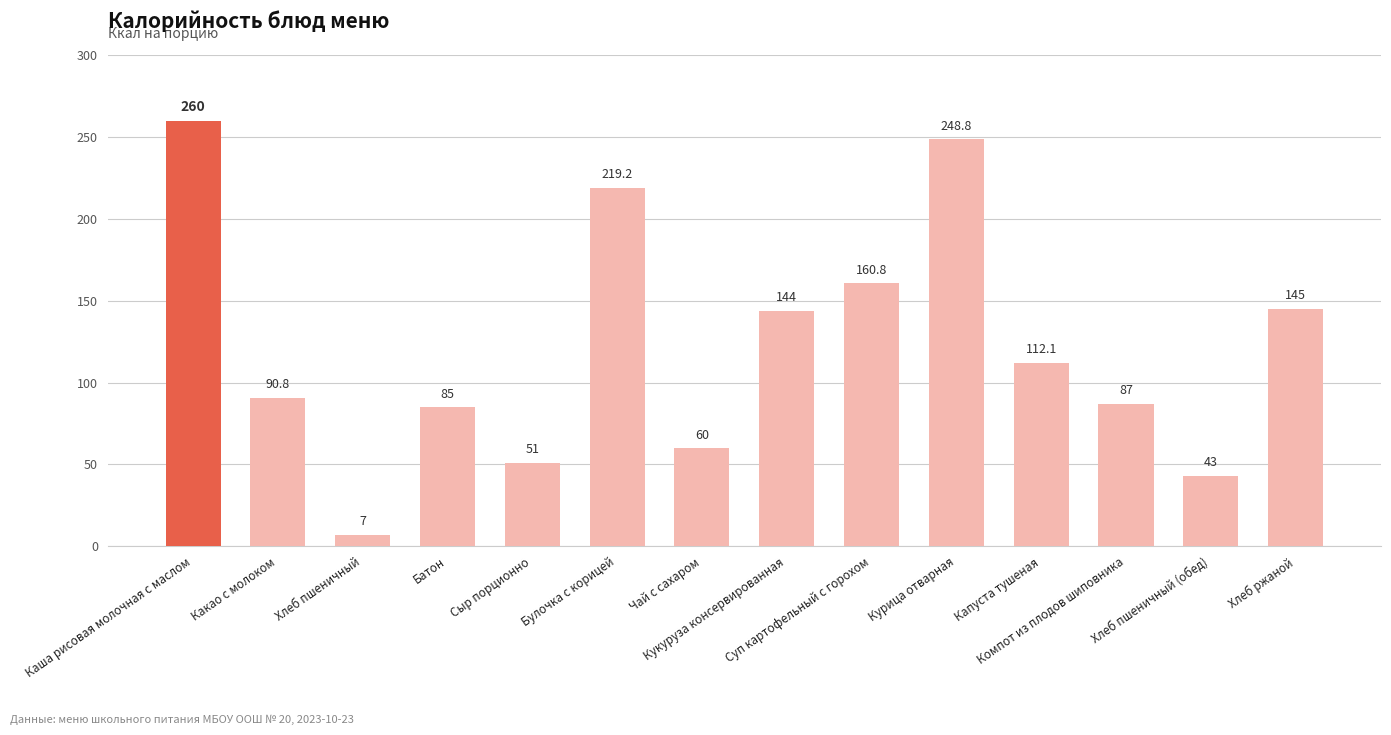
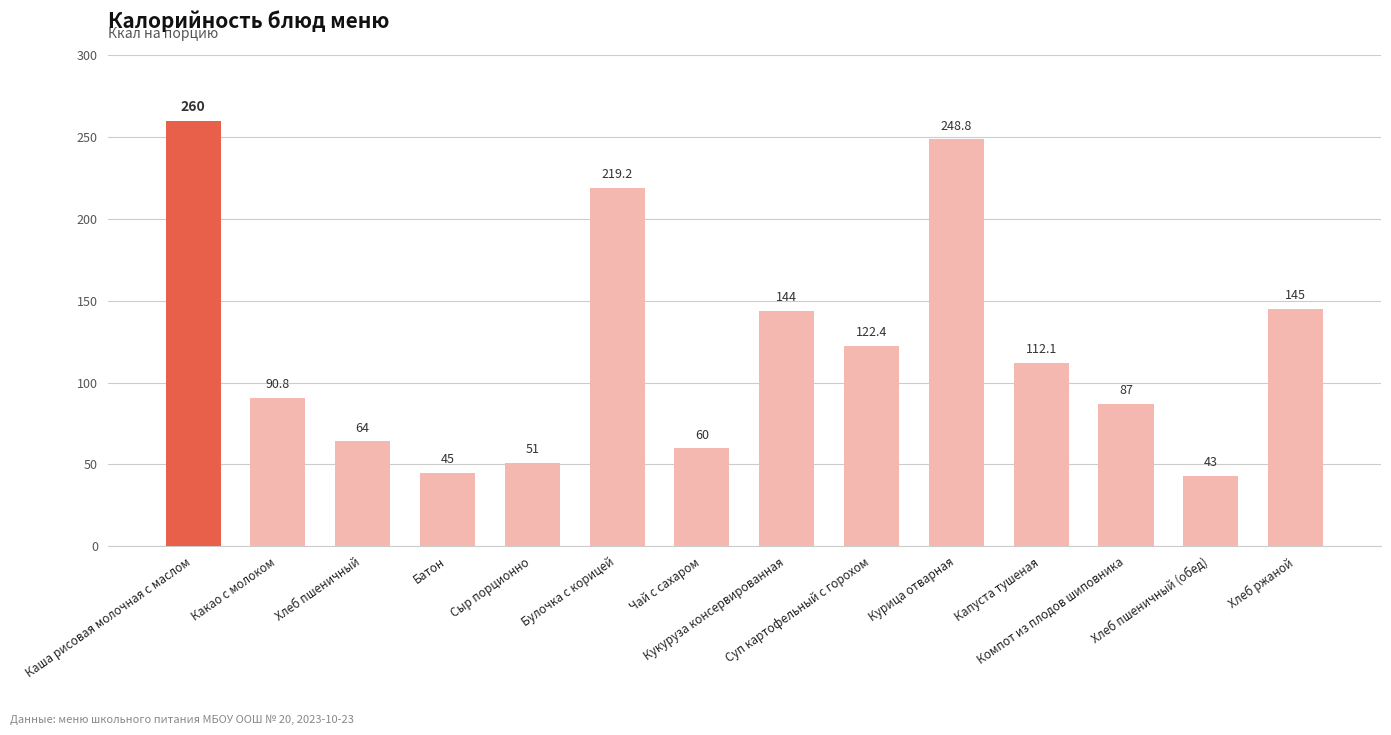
Хлеб пшеничный: 7 -> 64
Батон: 85 -> 45
Суп картофельный с горохом: 160.8 -> 122.4
